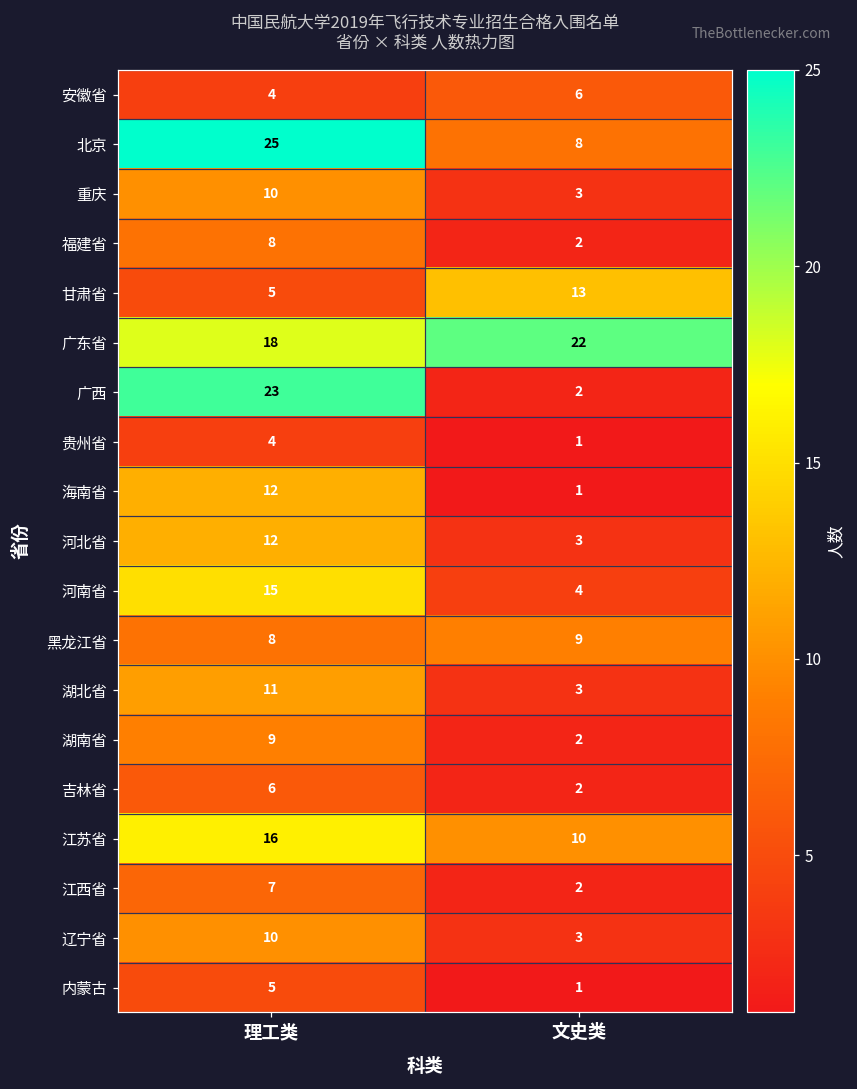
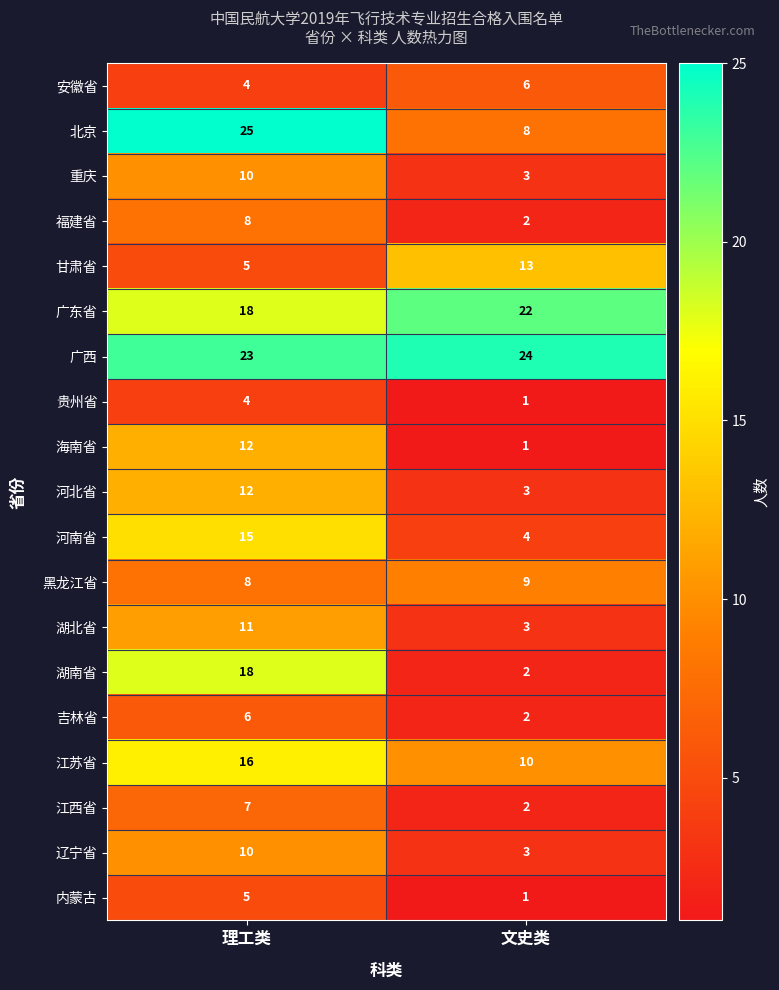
广西, 文史类: 2 -> 24
湖南省, 理工类: 9 -> 18
